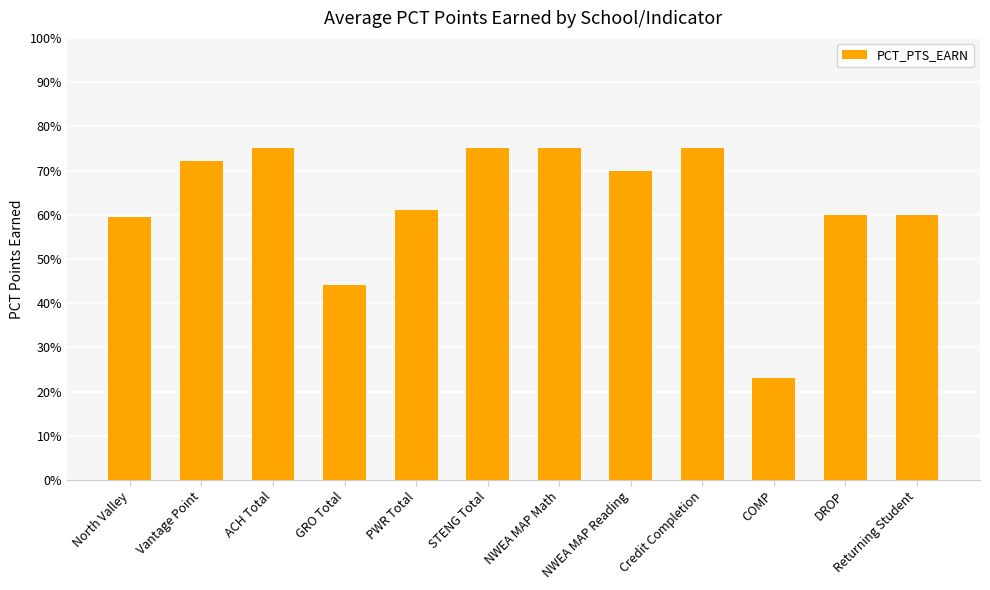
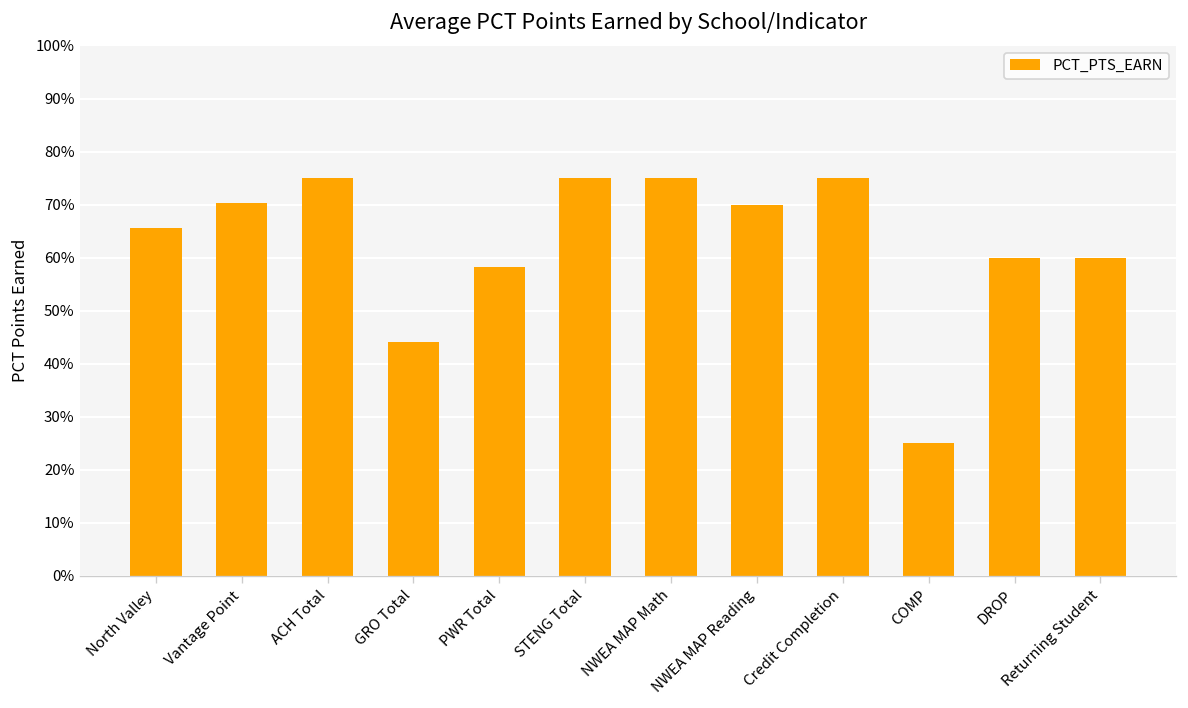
North Valley: 59% -> 66%
Vantage Point: 72% -> 70%
PWR Total: 61% -> 58%
COMP: 23% -> 25%
